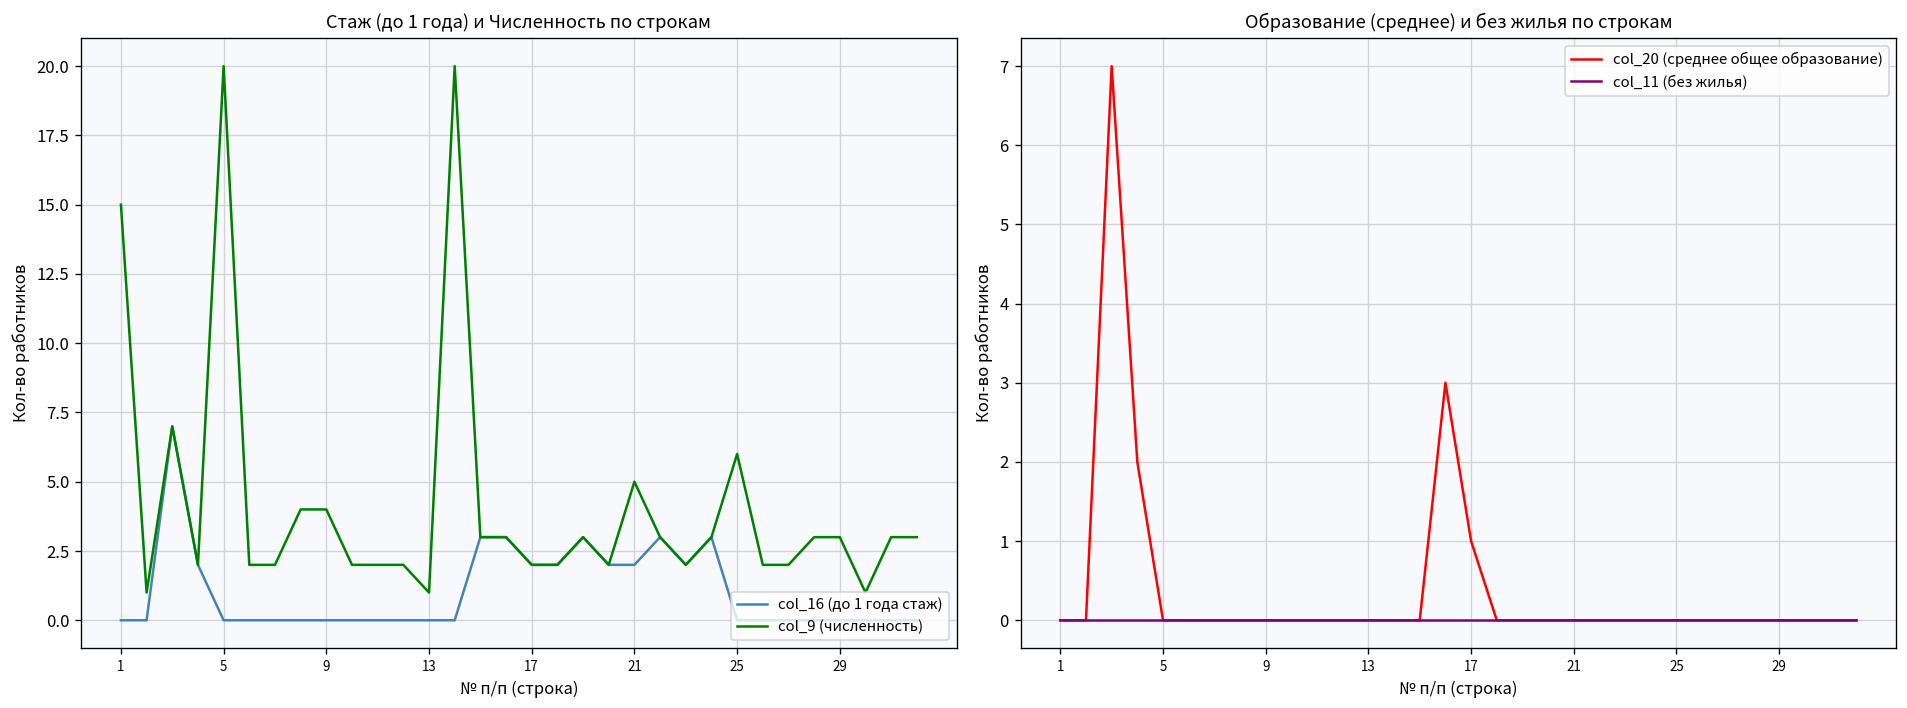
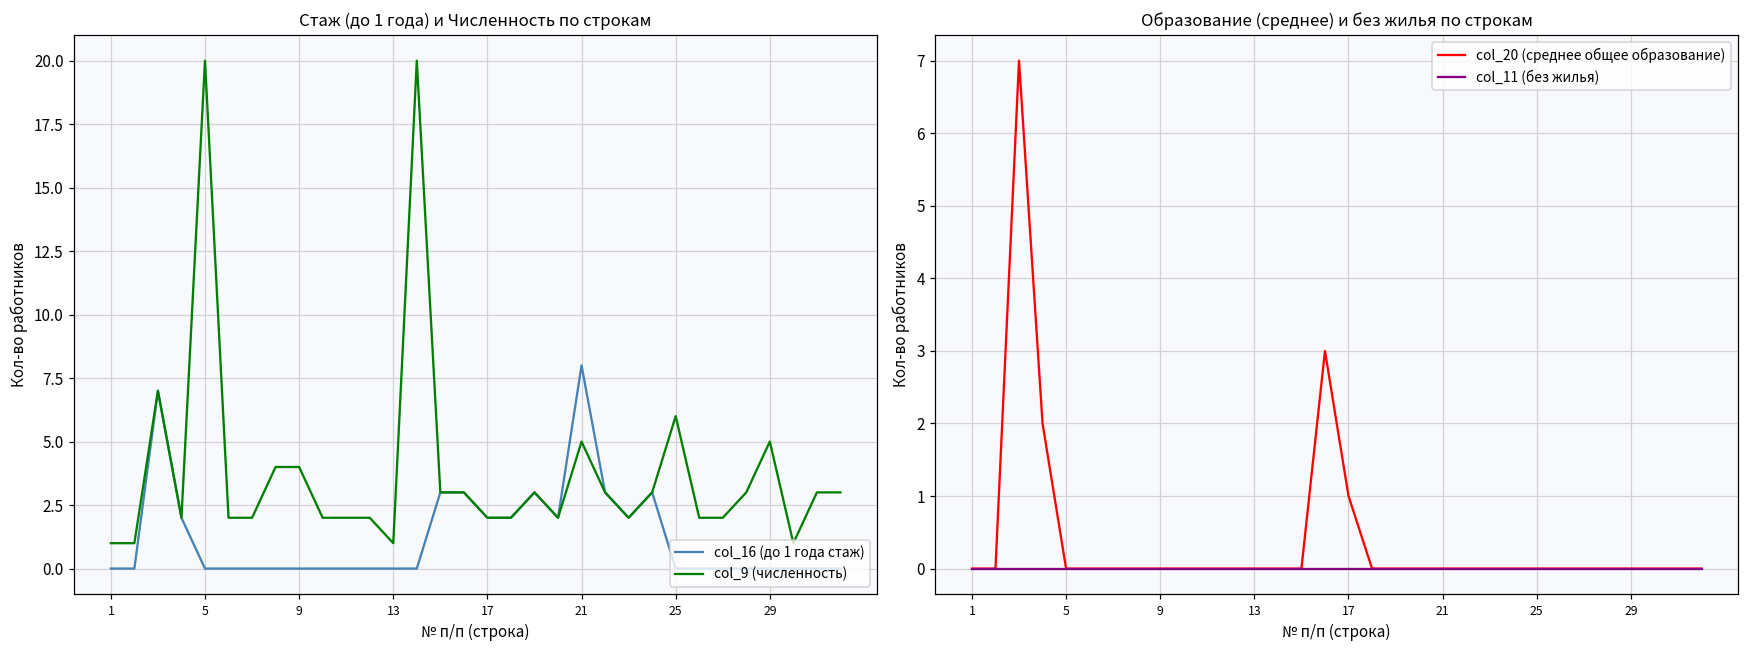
Стаж (до 1 года) и Численность по строкам, col_9 (численность), 1: 15 -> 1
Стаж (до 1 года) и Численность по строкам, col_16 (до 1 года стаж), 21: 2 -> 8
Стаж (до 1 года) и Численность по строкам, col_9 (численность), 29: 3 -> 5
